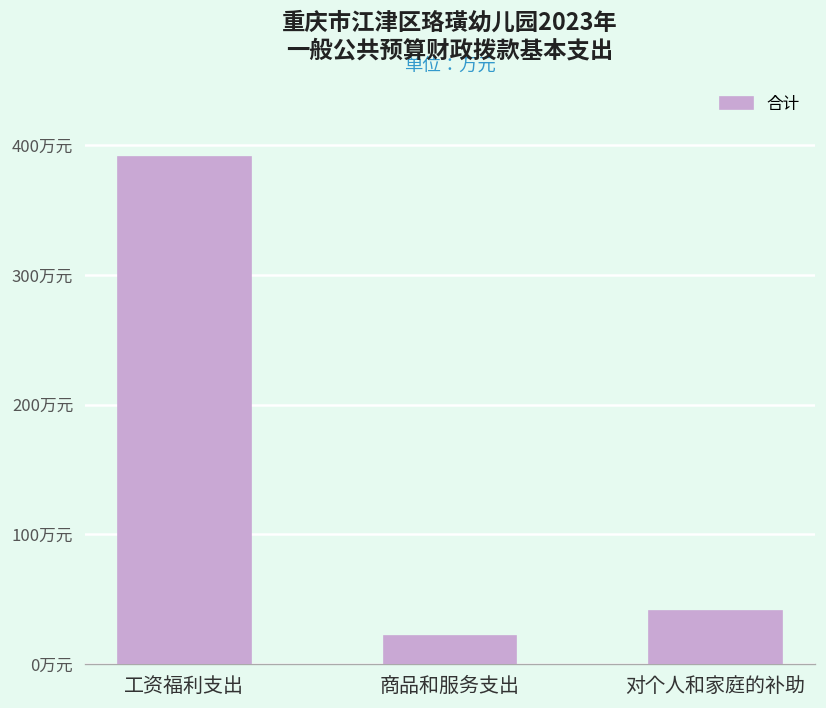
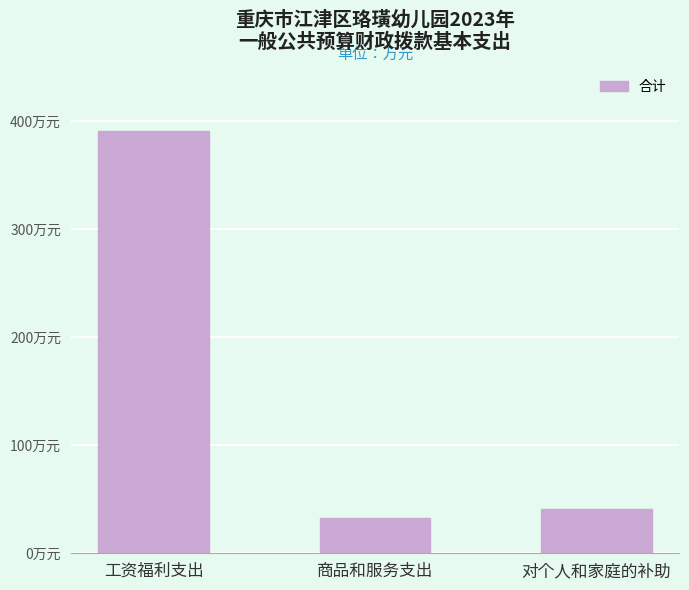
商品和服务支出: 22万元 -> 33万元
